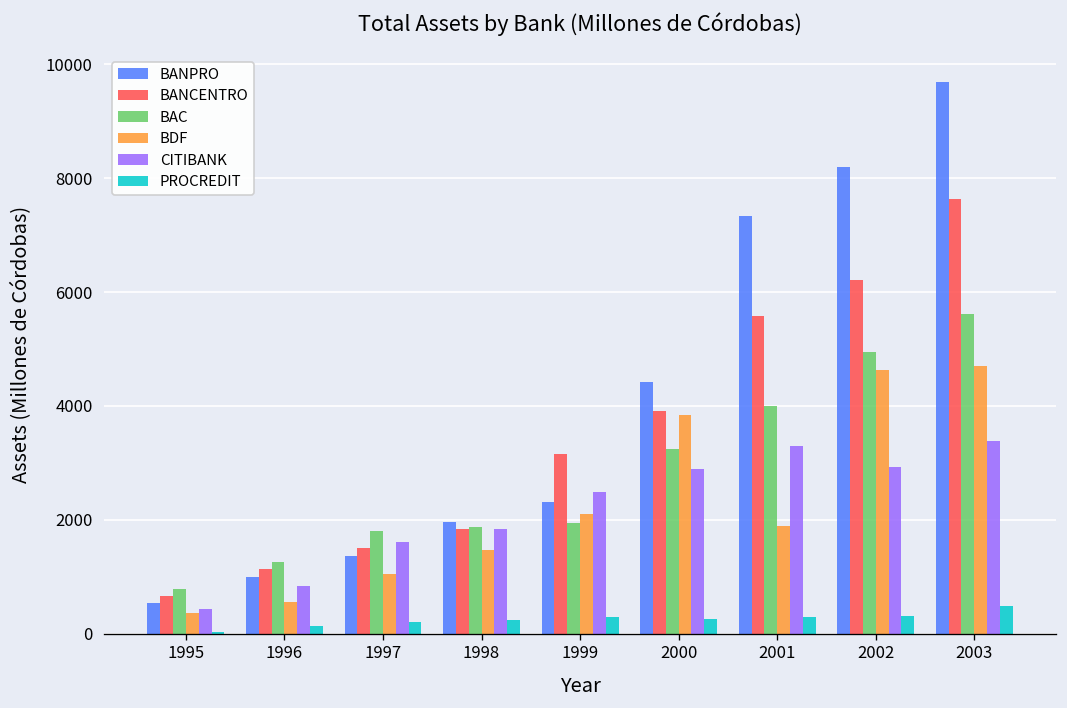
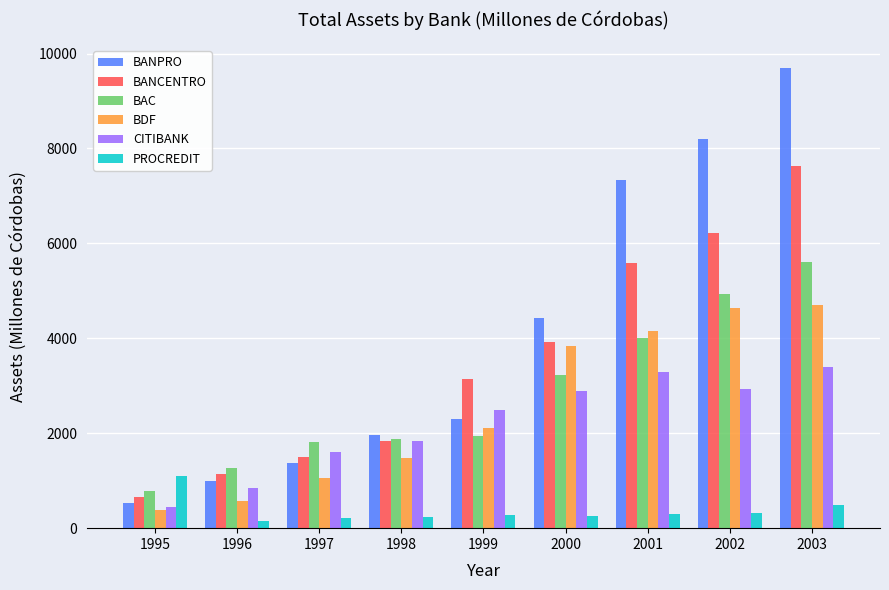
PROCREDIT, 1995: 0 -> 1100
BDF, 2001: 1900 -> 4100
